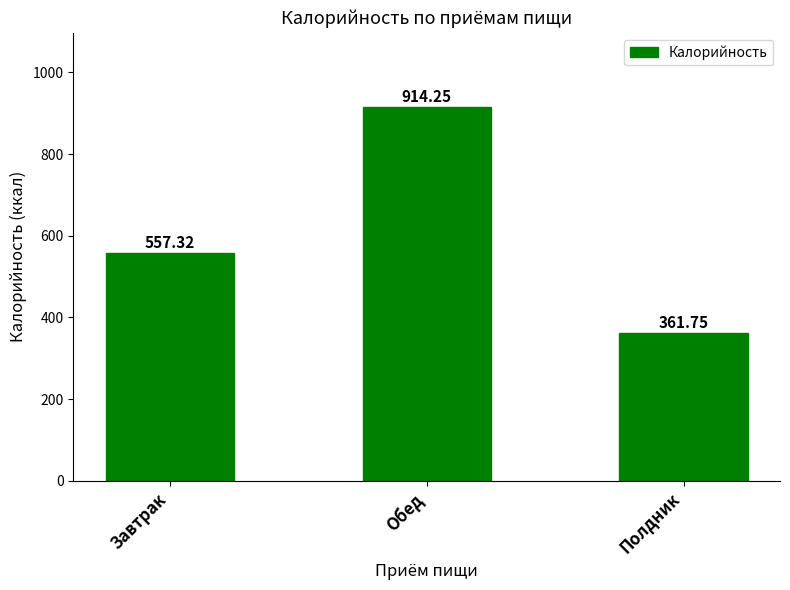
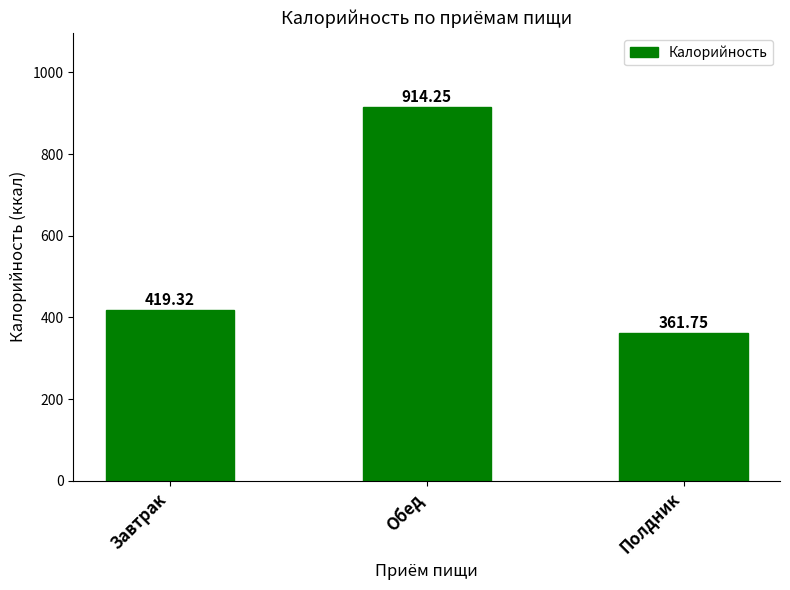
Завтрак: 557.32 -> 419.32
